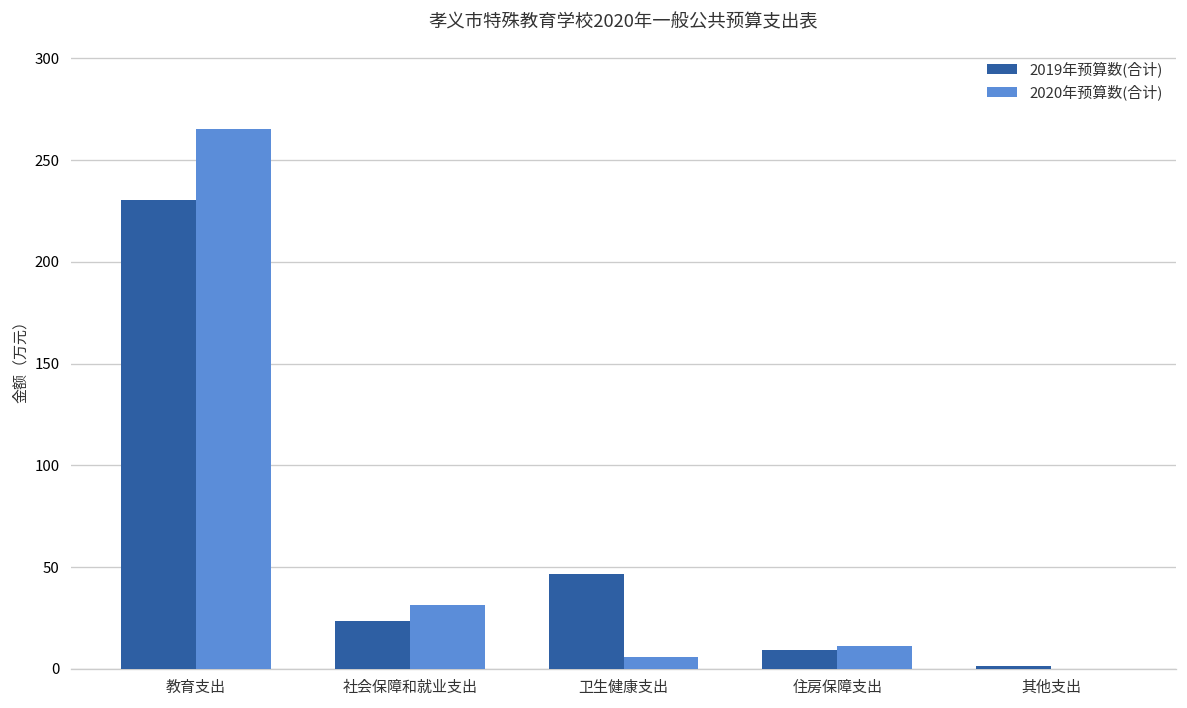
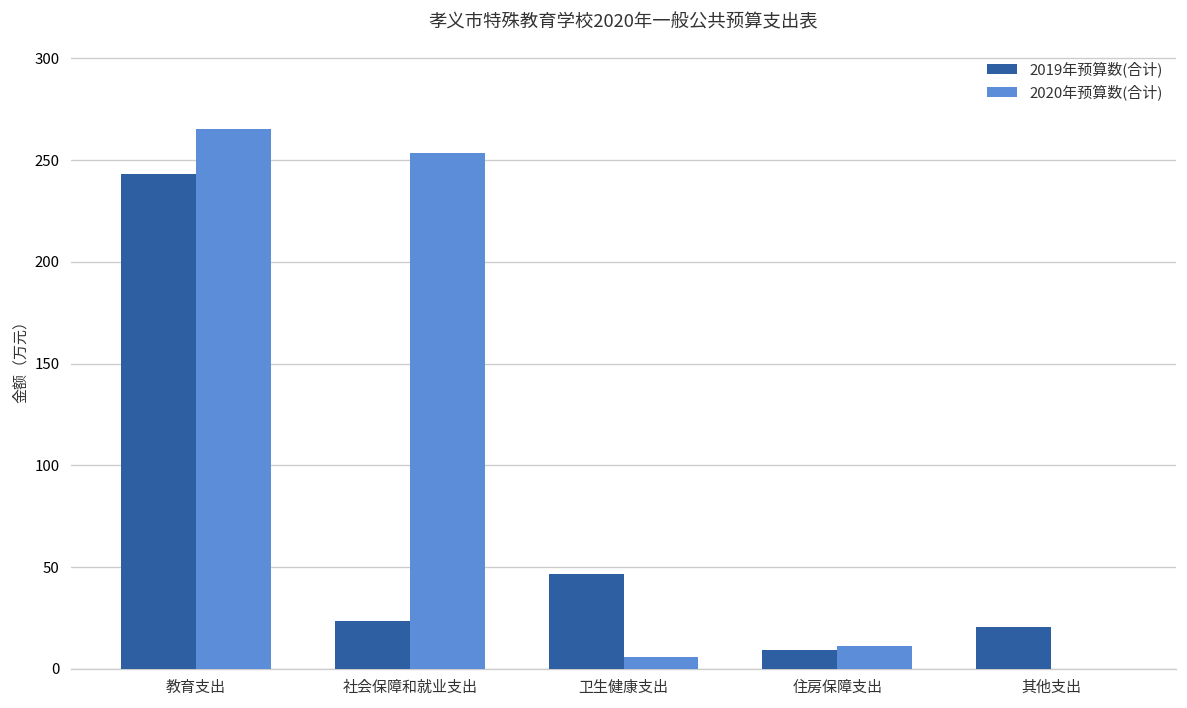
2019年预算数(合计), 教育支出: 231 -> 243
2020年预算数(合计), 社会保障和就业支出: 31 -> 254
2019年预算数(合计), 其他支出: 1 -> 21
